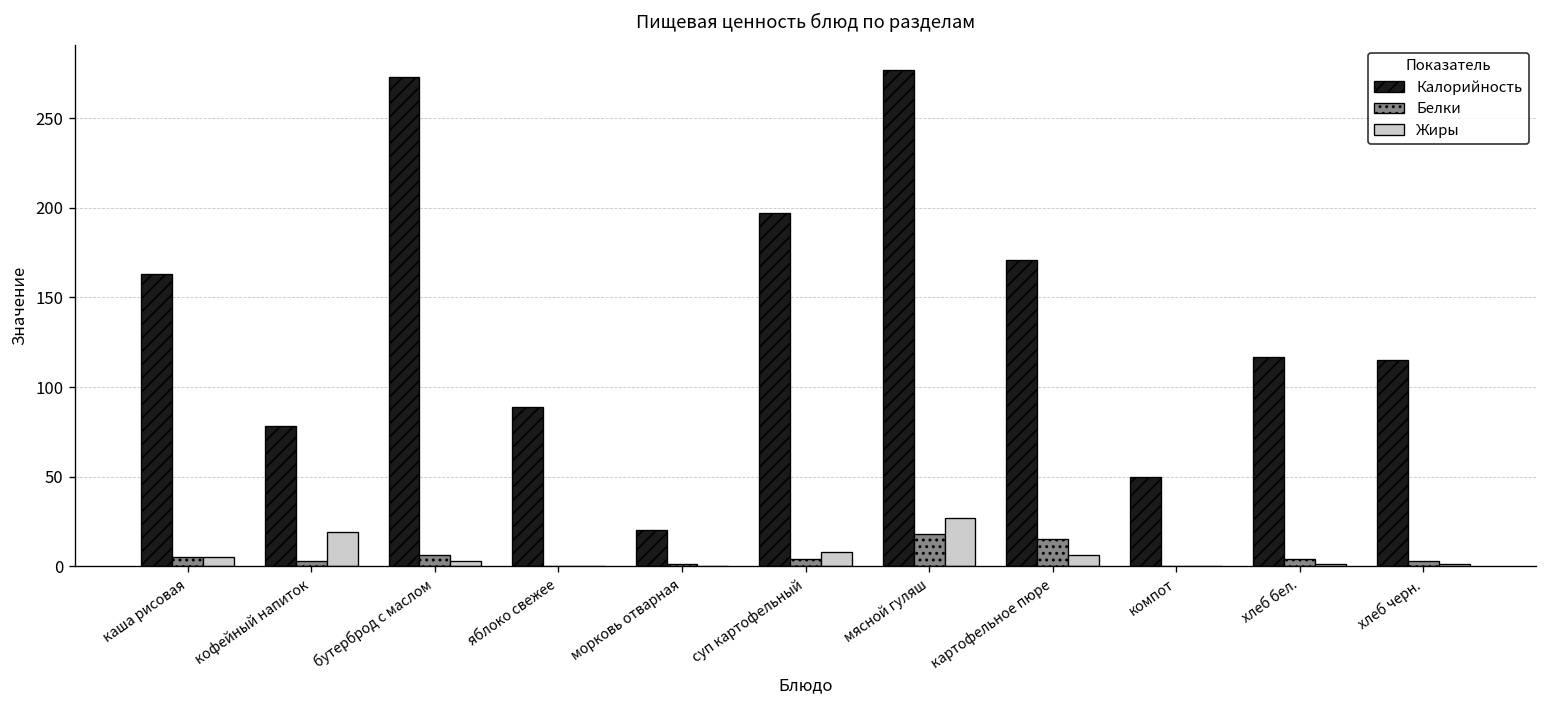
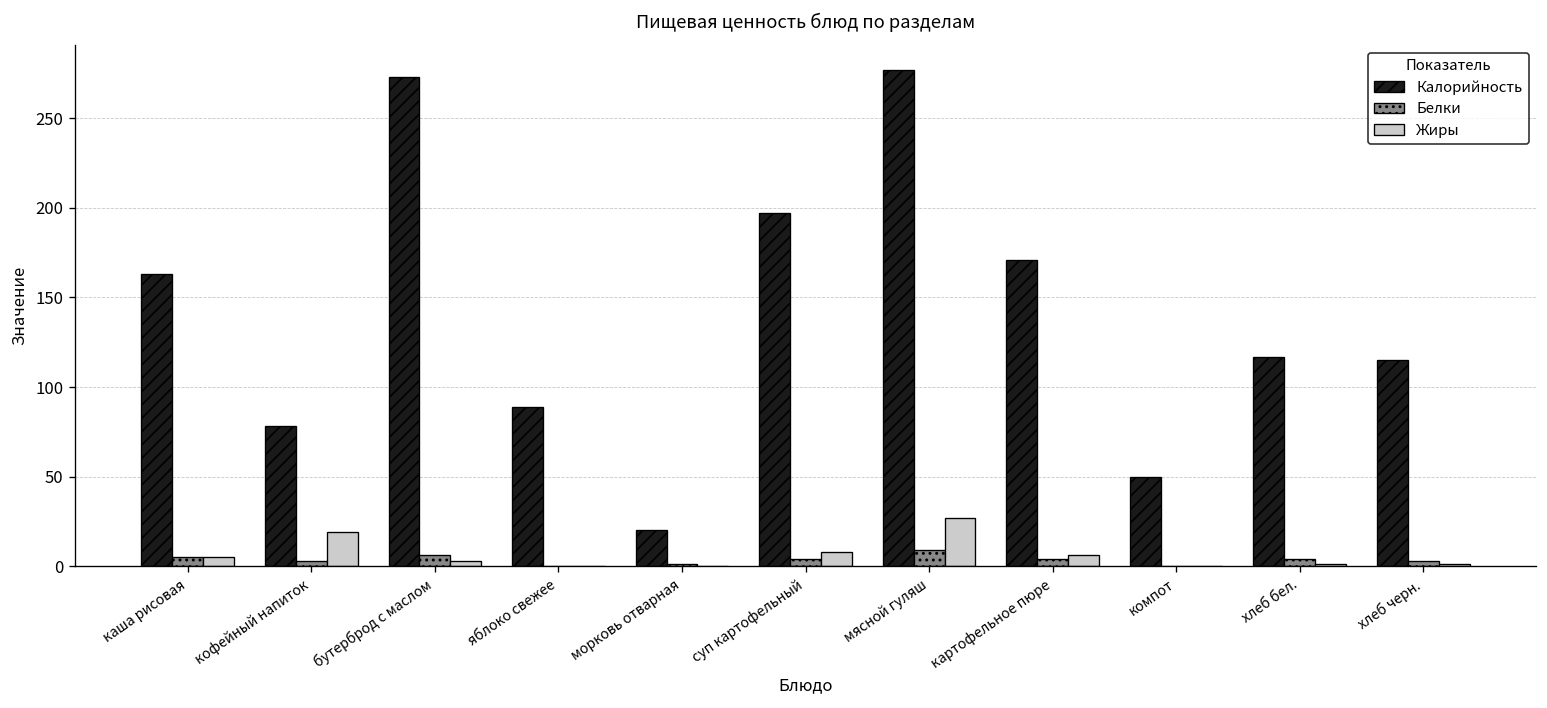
Белки, мясной гуляш: 18 -> 9
Белки, картофельное пюре: 15 -> 4
